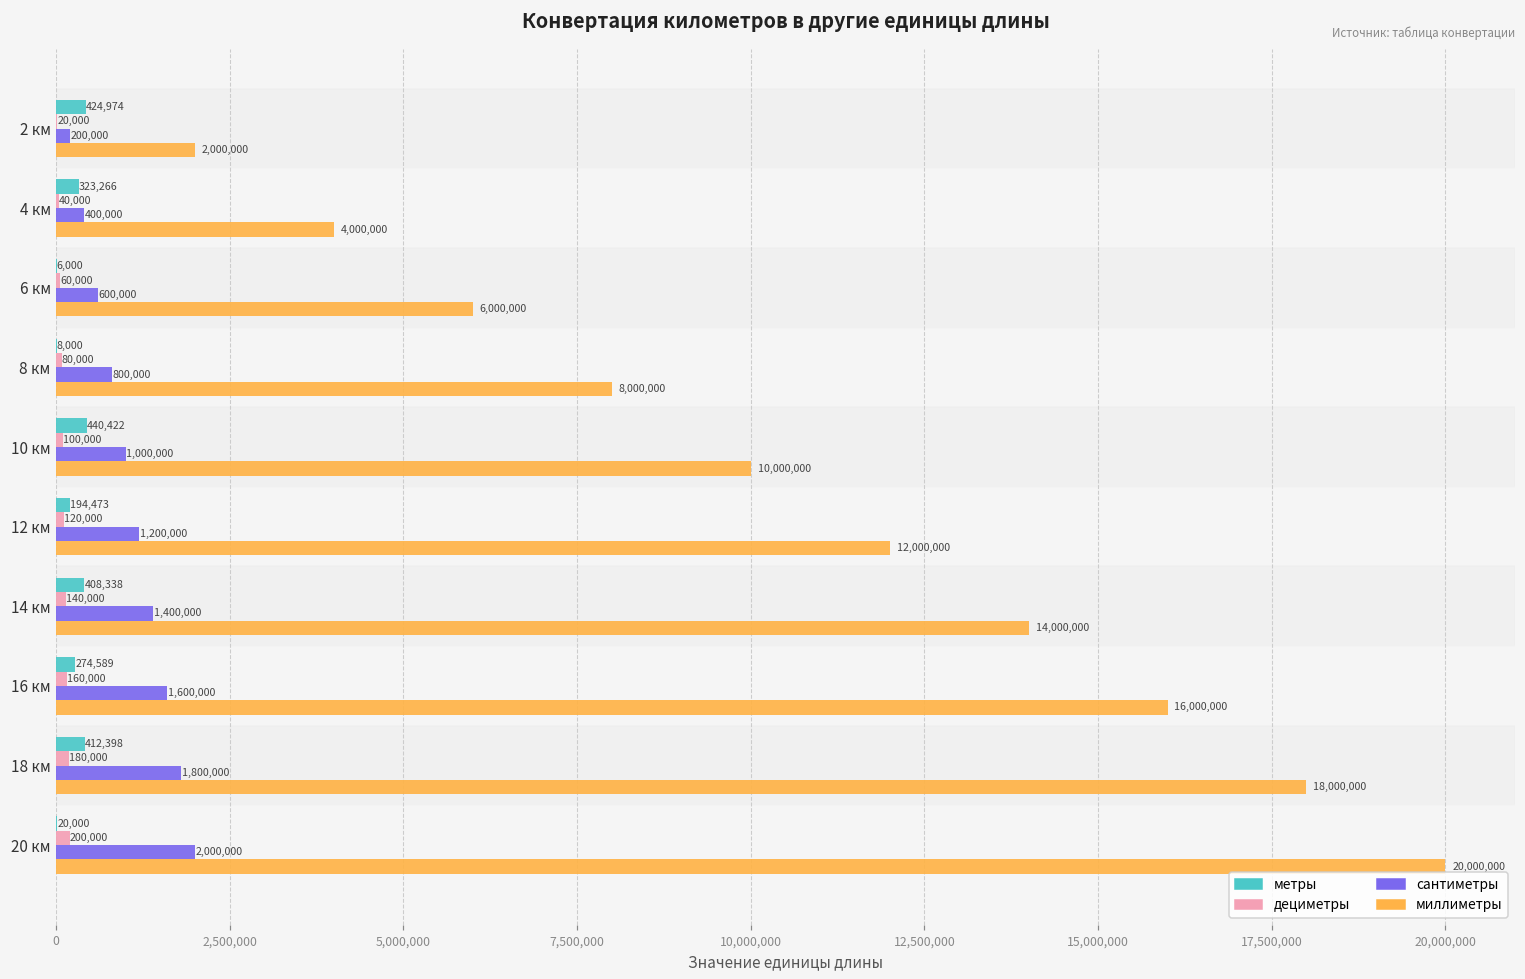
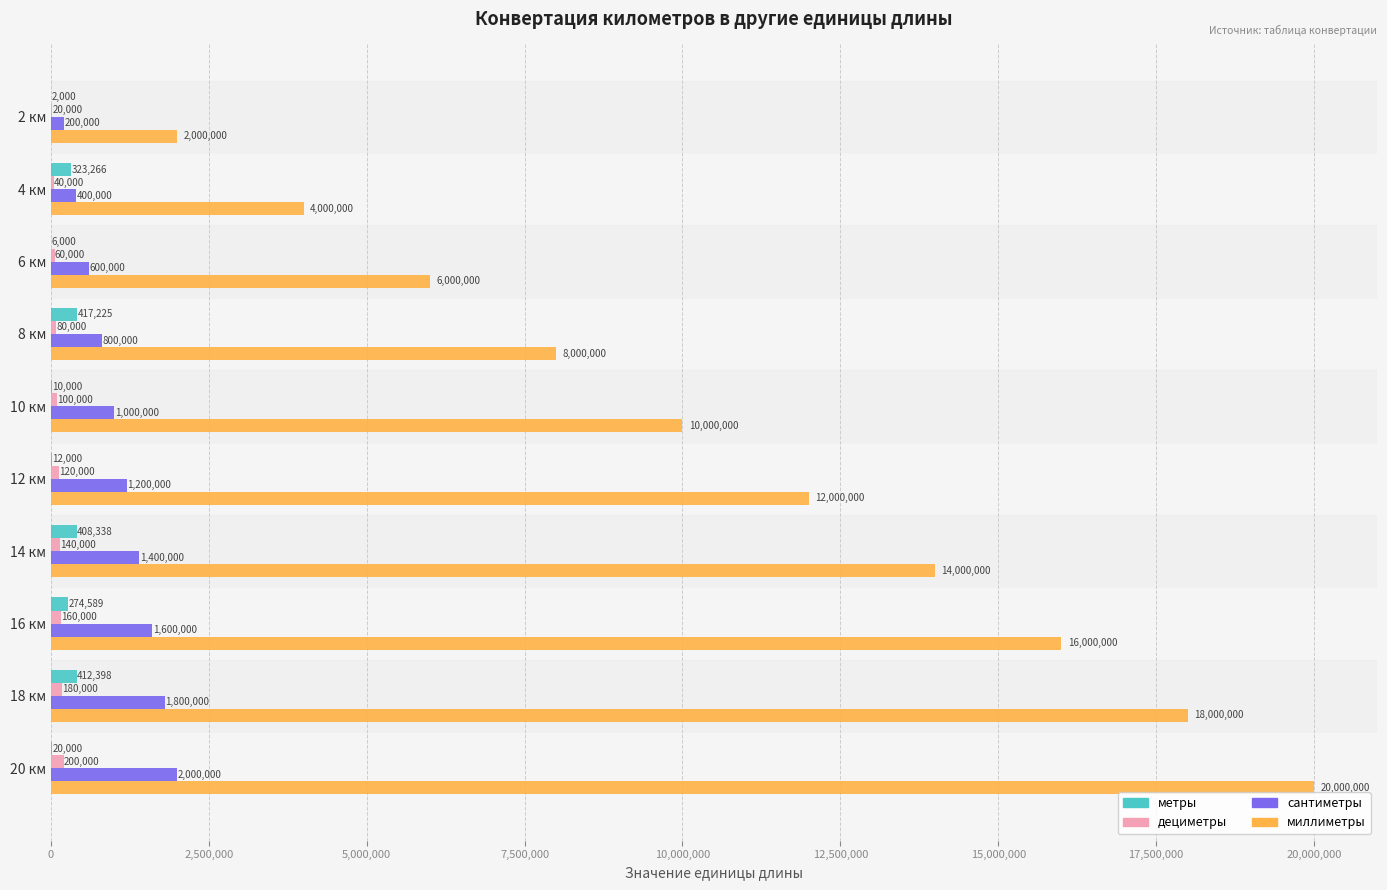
метры, 2 км: 424,974 -> 2,000
метры, 8 км: 8,000 -> 417,225
метры, 10 км: 440,422 -> 10,000
метры, 12 км: 194,473 -> 12,000
